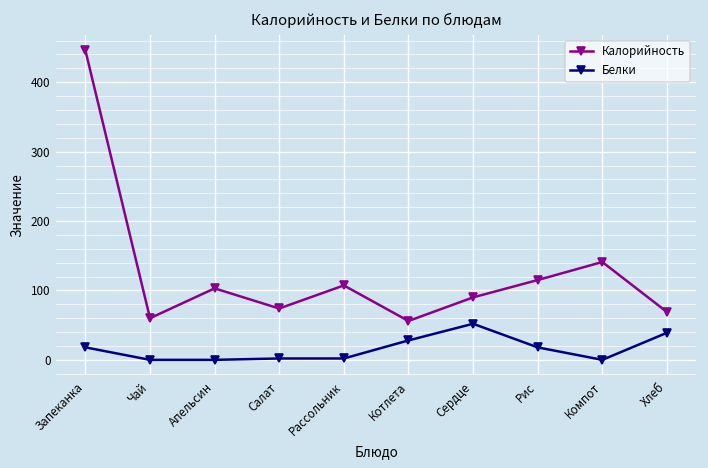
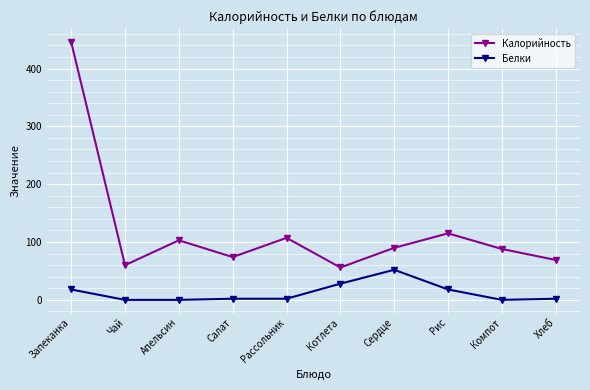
Калорийность, Компот: 140 -> 90
Белки, Хлеб: 40 -> 0
